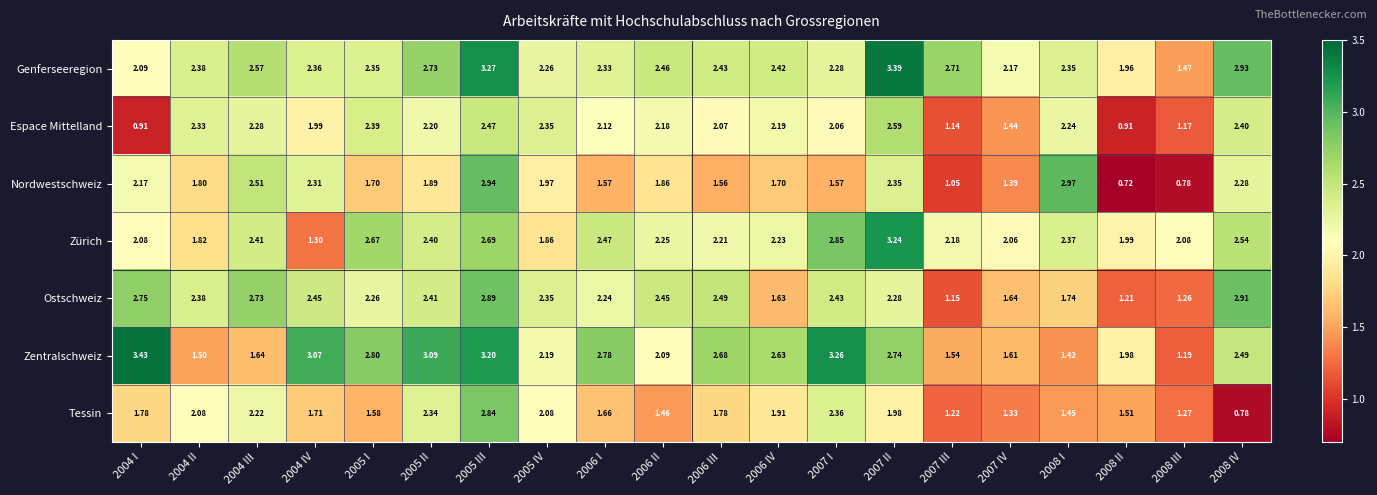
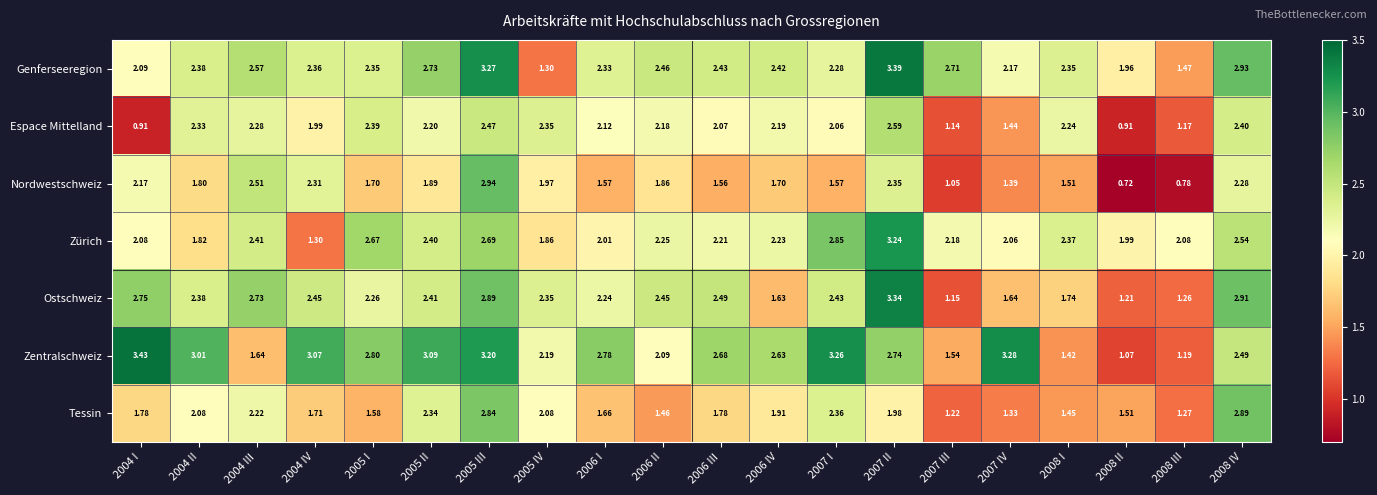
Genferseeregion, 2005 IV: 2.26 -> 1.30
Nordwestschweiz, 2008 I: 2.97 -> 1.51
Zürich, 2006 I: 2.47 -> 2.01
Ostschweiz, 2007 II: 2.28 -> 3.34
Zentralschweiz, 2004 II: 1.50 -> 3.01
Zentralschweiz, 2007 IV: 1.61 -> 3.28
Zentralschweiz, 2008 II: 1.98 -> 1.07
Tessin, 2008 IV: 0.78 -> 2.89
